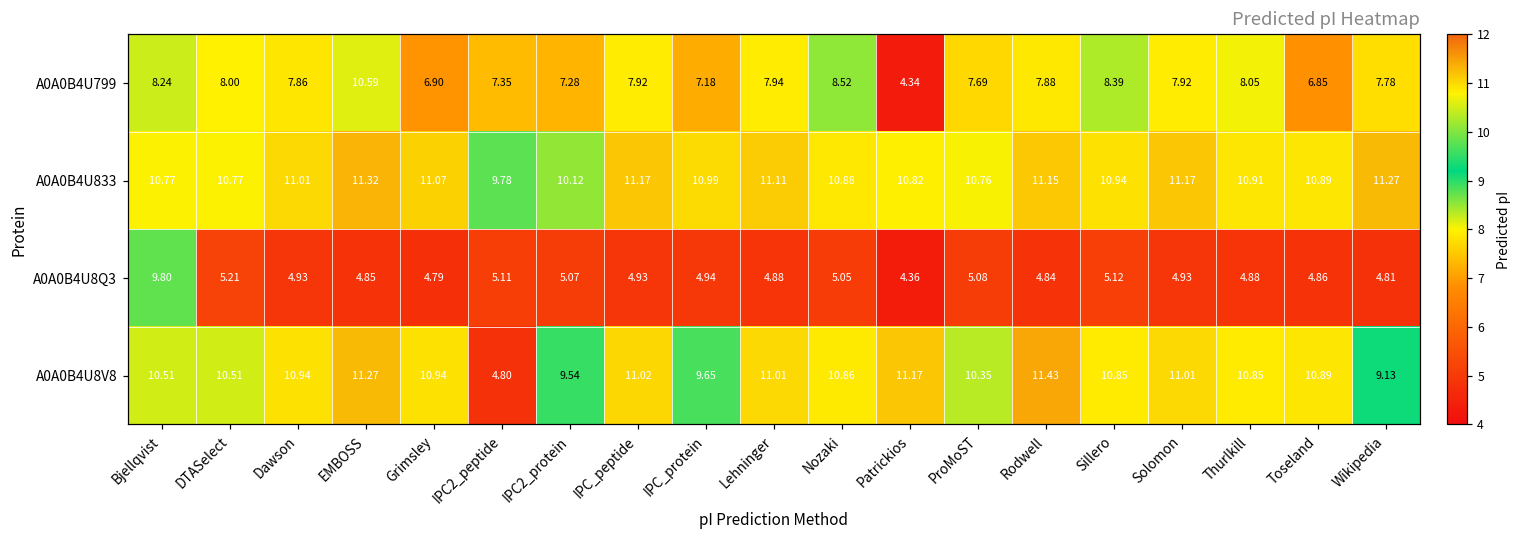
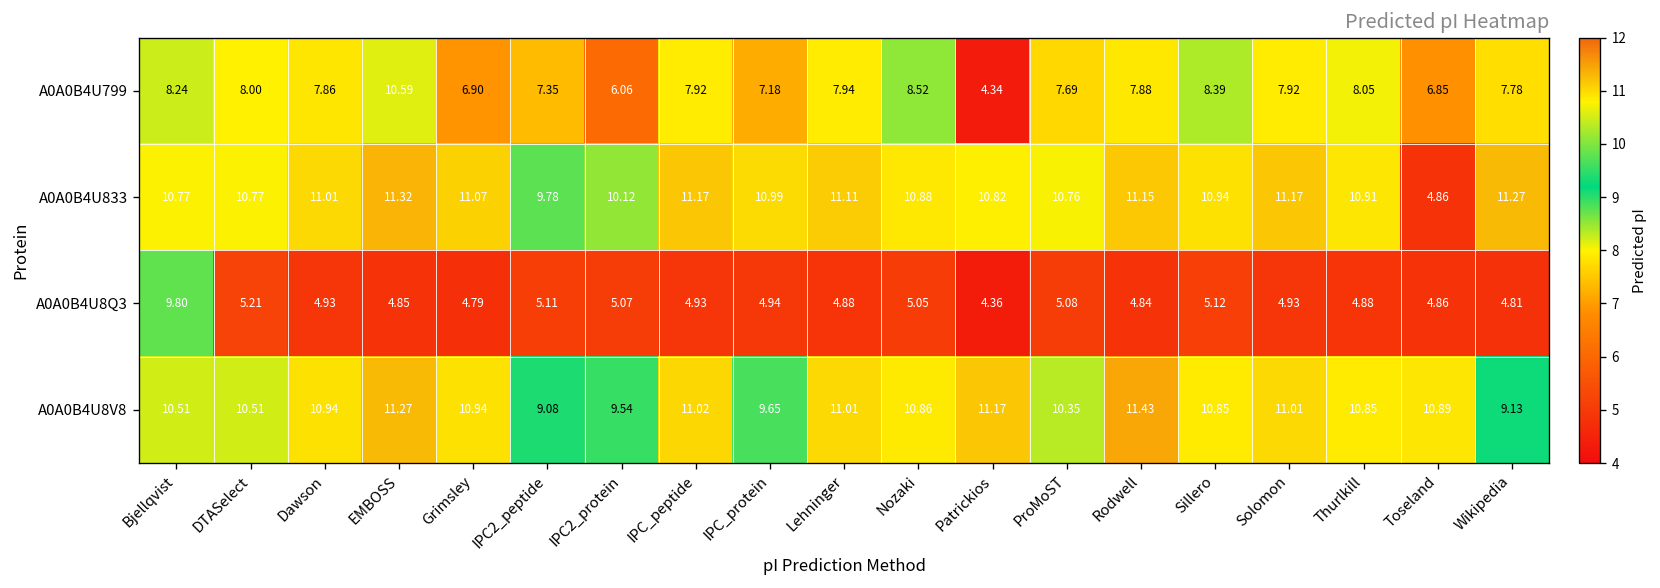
A0A0B4U799, IPC2_protein: 7.28 -> 6.06
A0A0B4U833, Toseland: 10.89 -> 4.86
A0A0B4U8V8, IPC2_peptide: 4.80 -> 9.08
